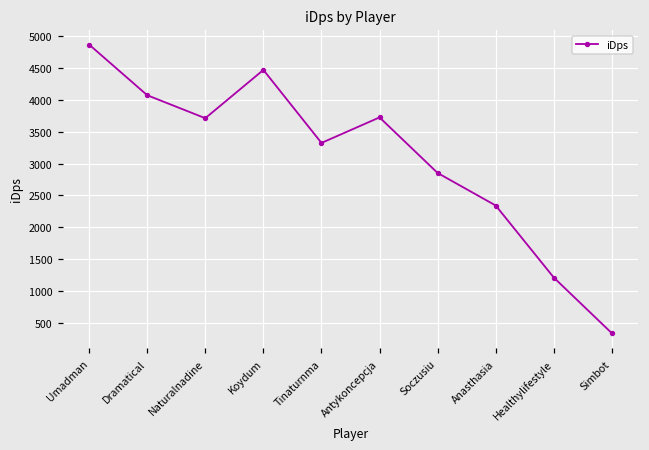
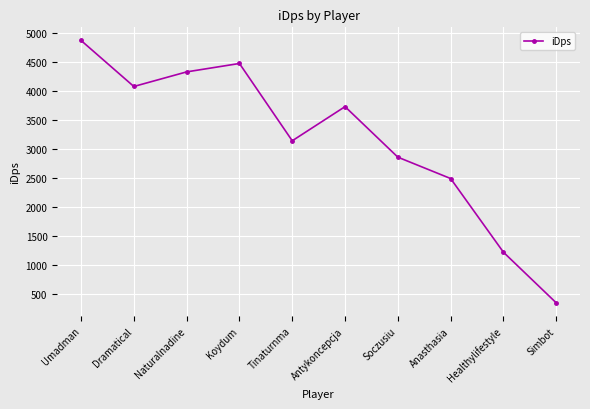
Naturalnadine: 3700 -> 4300
Tinaturnma: 3300 -> 3100
Anasthasia: 2300 -> 2500
